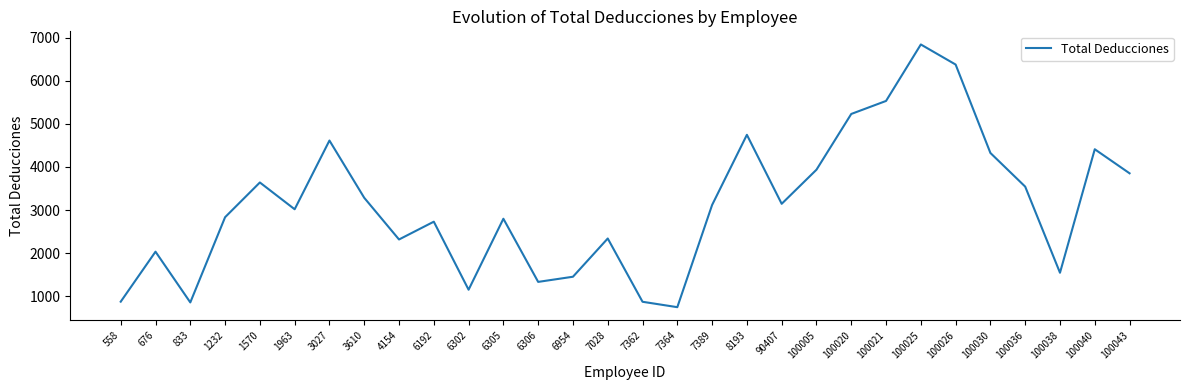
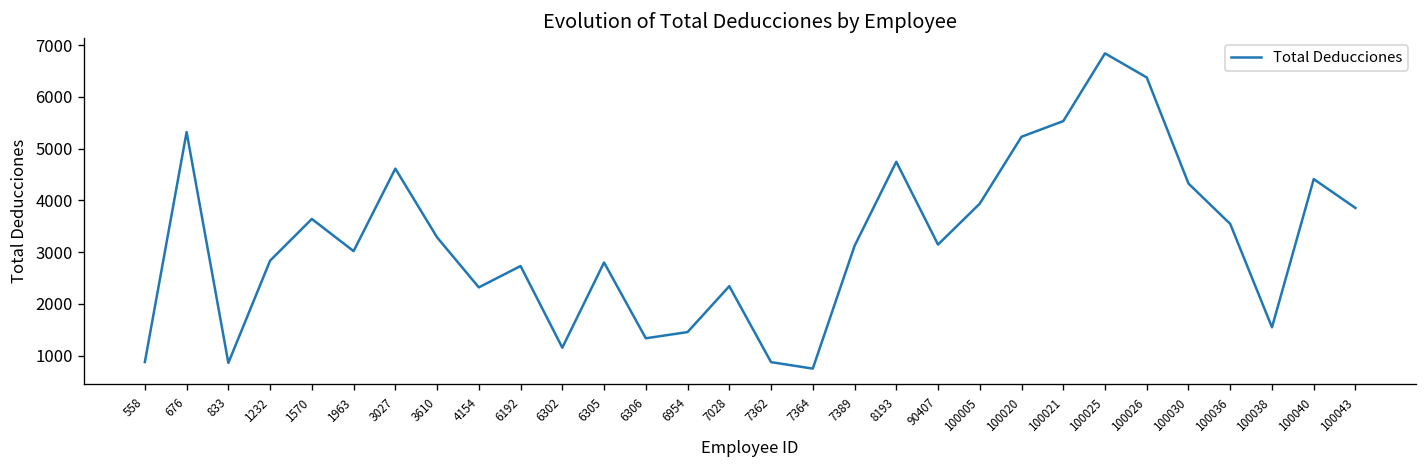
676: 2000 -> 5300
